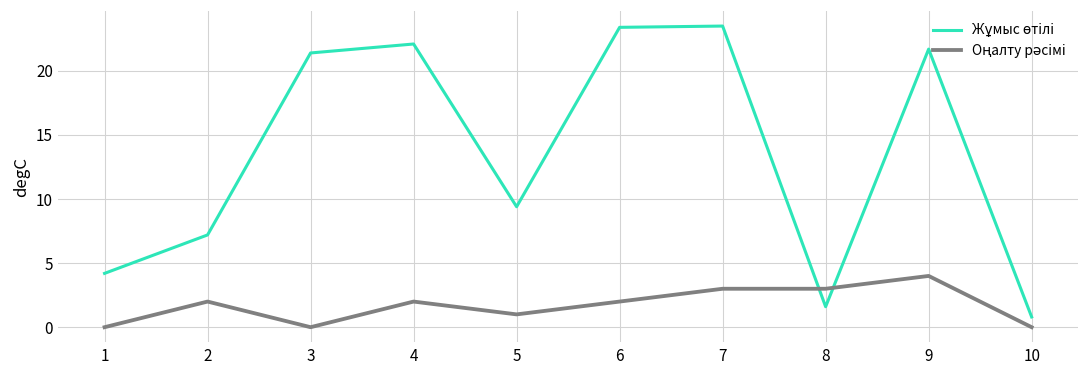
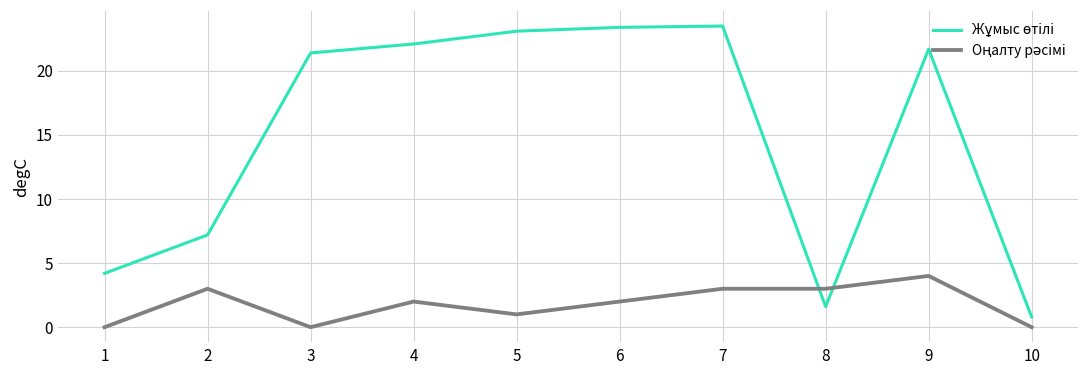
Оңалту рәсімі, 2: 2 -> 3
Жұмыс өтілі, 5: 9.4 -> 23.1
